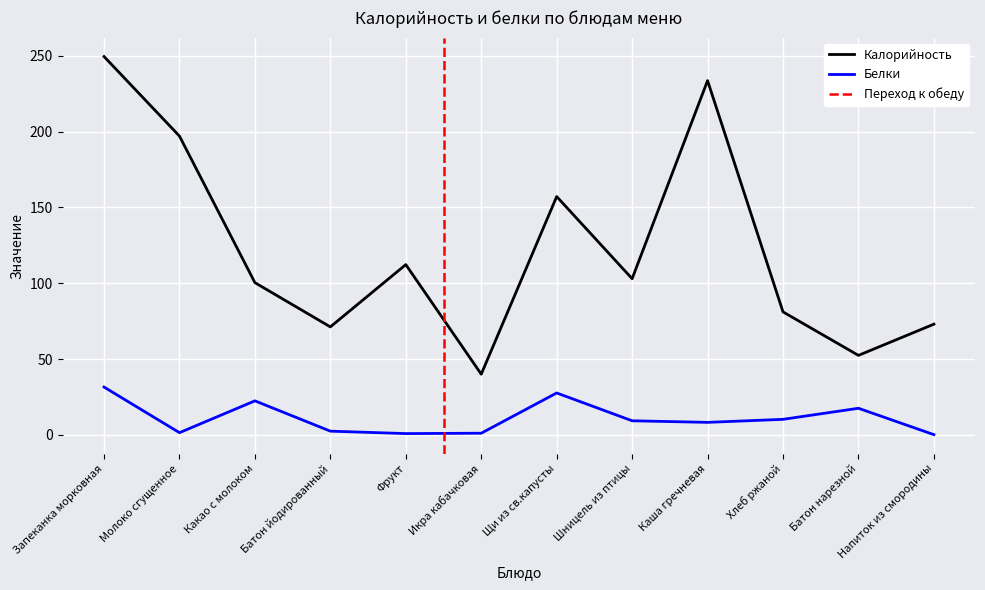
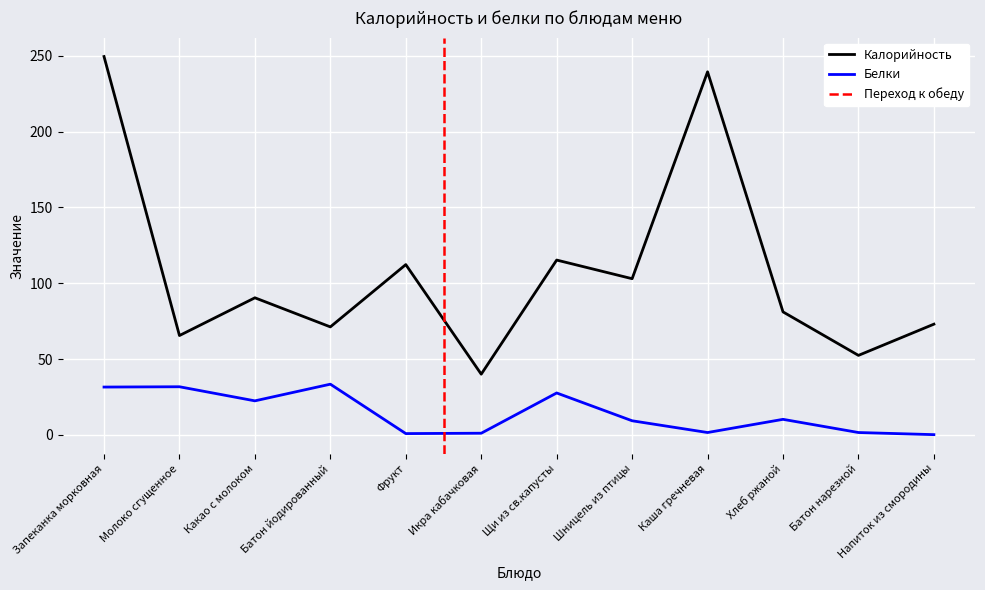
Калорийность, Молоко сгущенное: 197 -> 66
Белки, Молоко сгущенное: 1 -> 32
Калорийность, Какао с молоком: 100 -> 90
Белки, Батон йодированный: 2 -> 33
Калорийность, Щи из св.капусты: 157 -> 115
Калорийность, Каша гречневая: 234 -> 240
Белки, Каша гречневая: 8 -> 2
Белки, Батон нарезной: 18 -> 2
